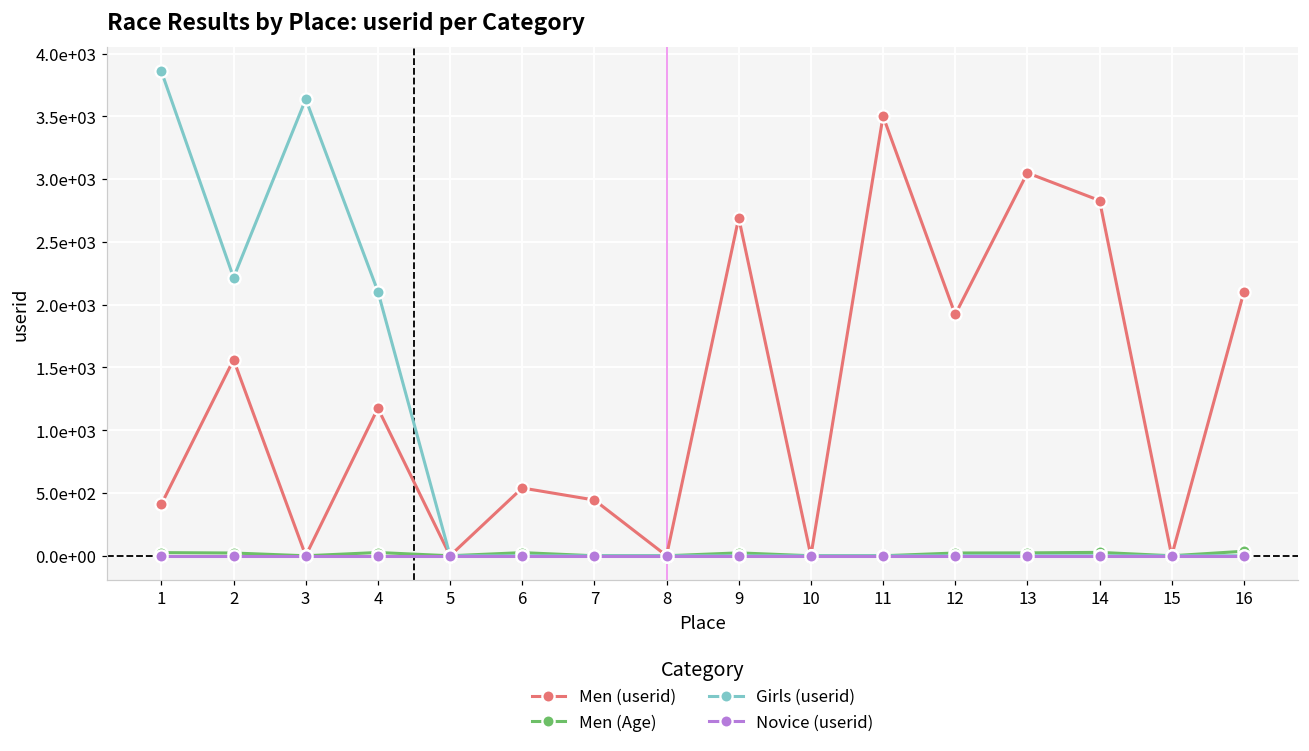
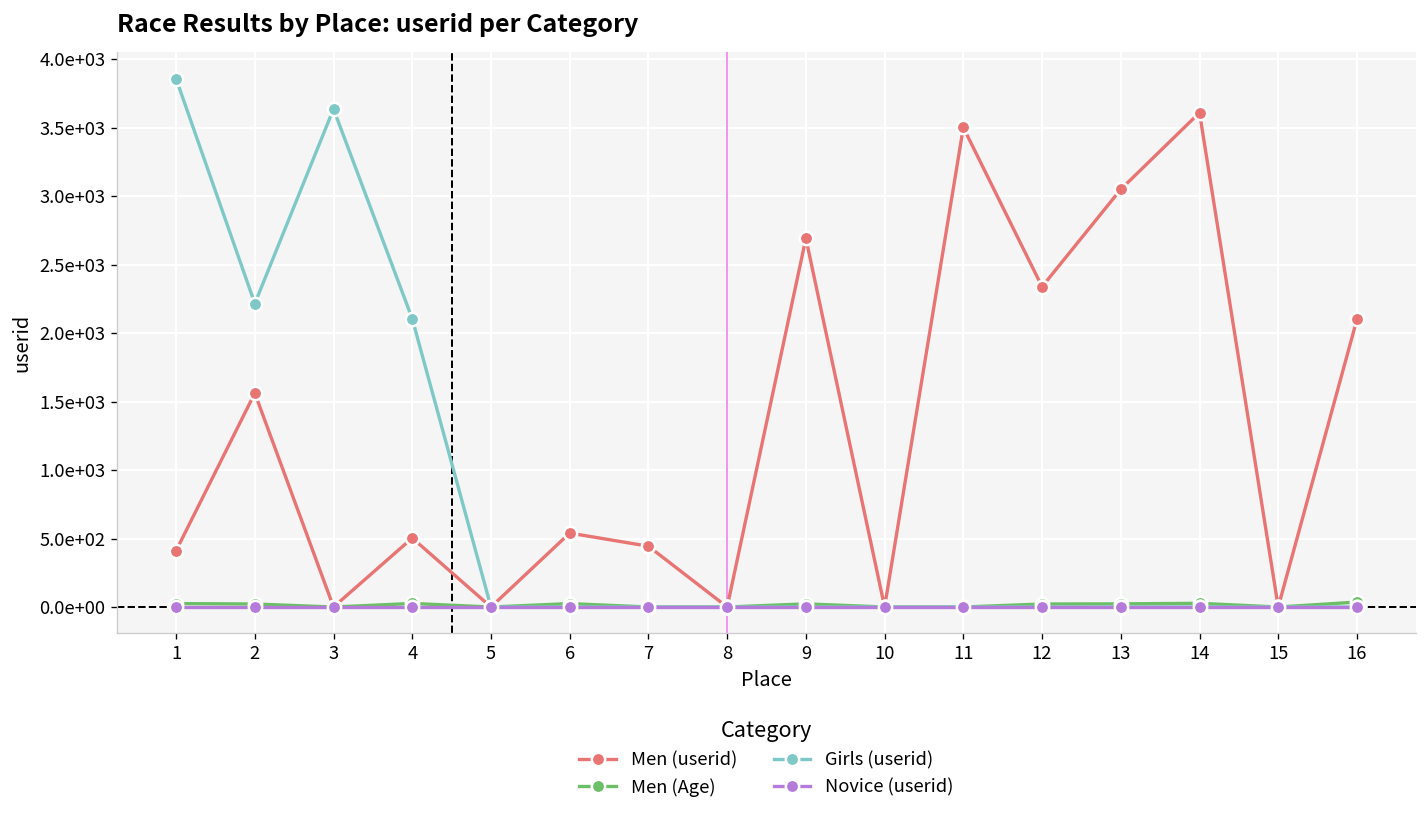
Men (userid), 4: 1180 -> 500
Men (userid), 12: 1920 -> 2340
Men (userid), 14: 2830 -> 3610
